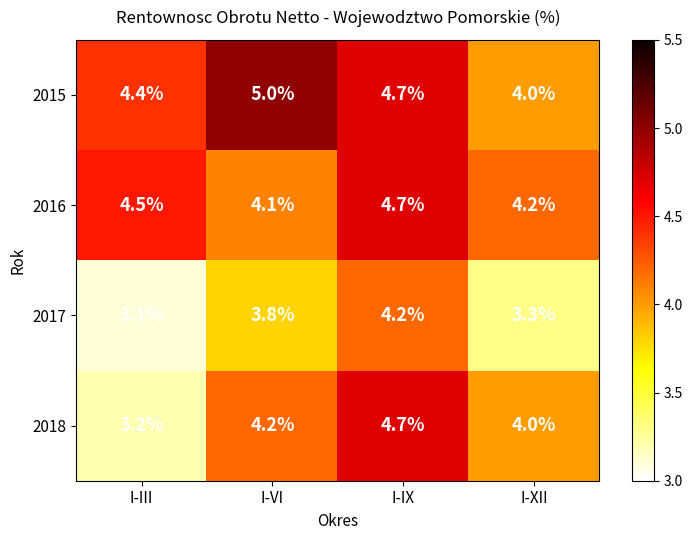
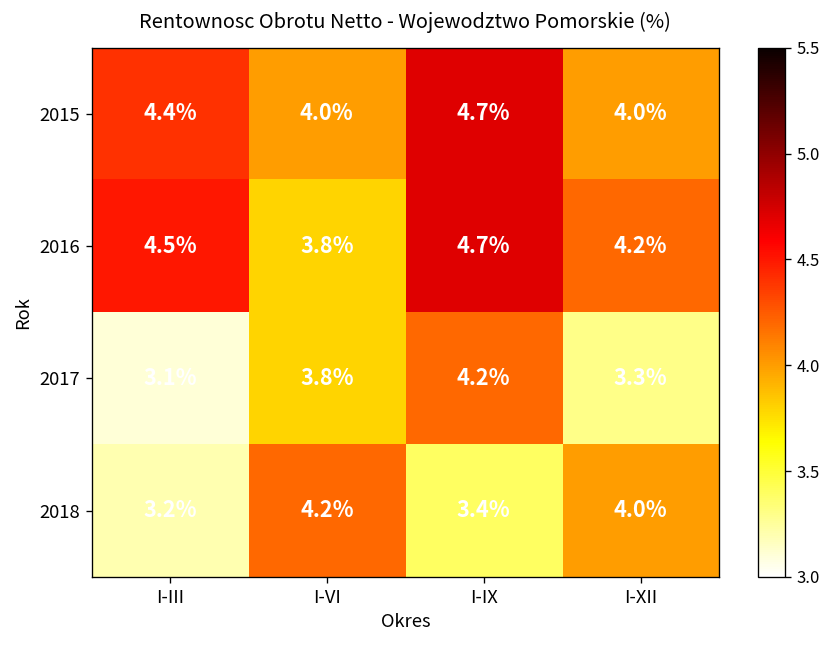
2015, I-VI: 5.0% -> 4.0%
2016, I-VI: 4.1% -> 3.8%
2018, I-IX: 4.7% -> 3.4%
